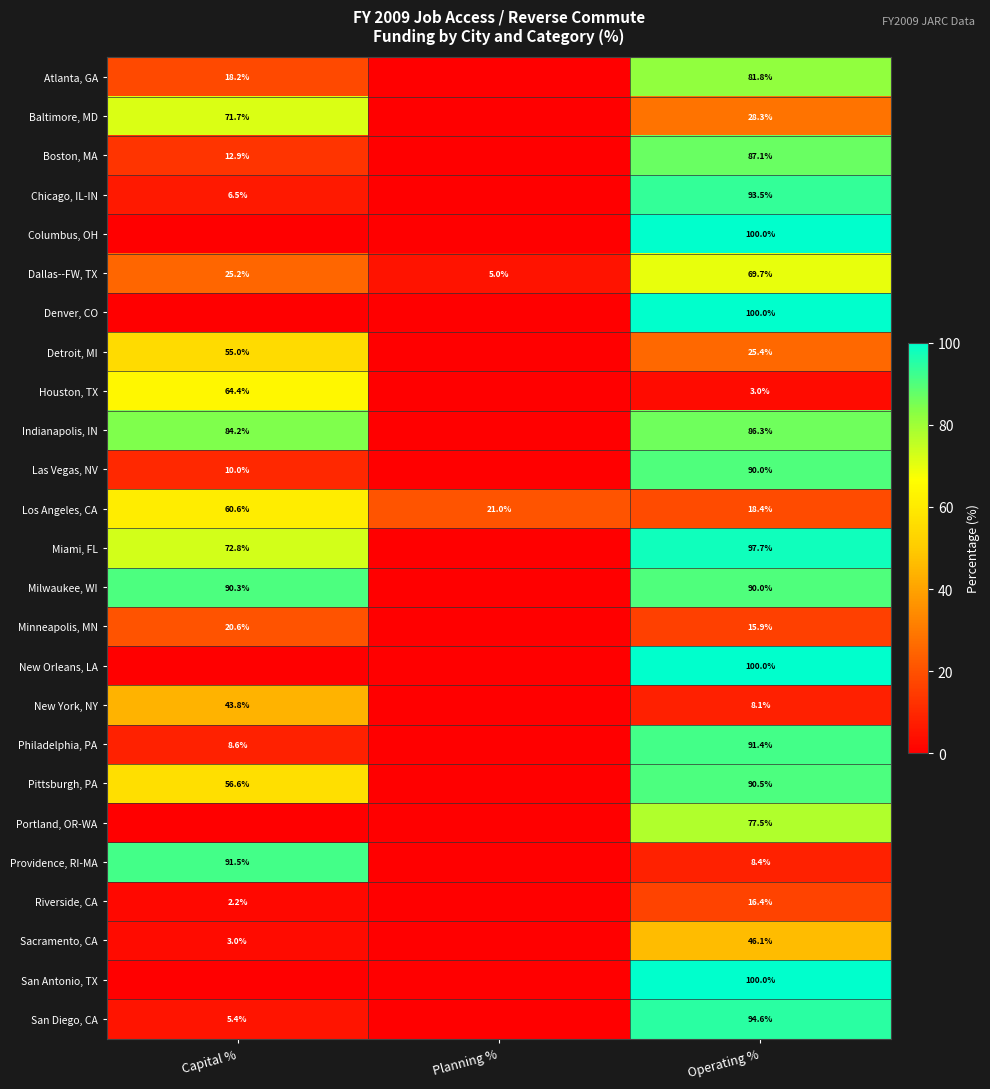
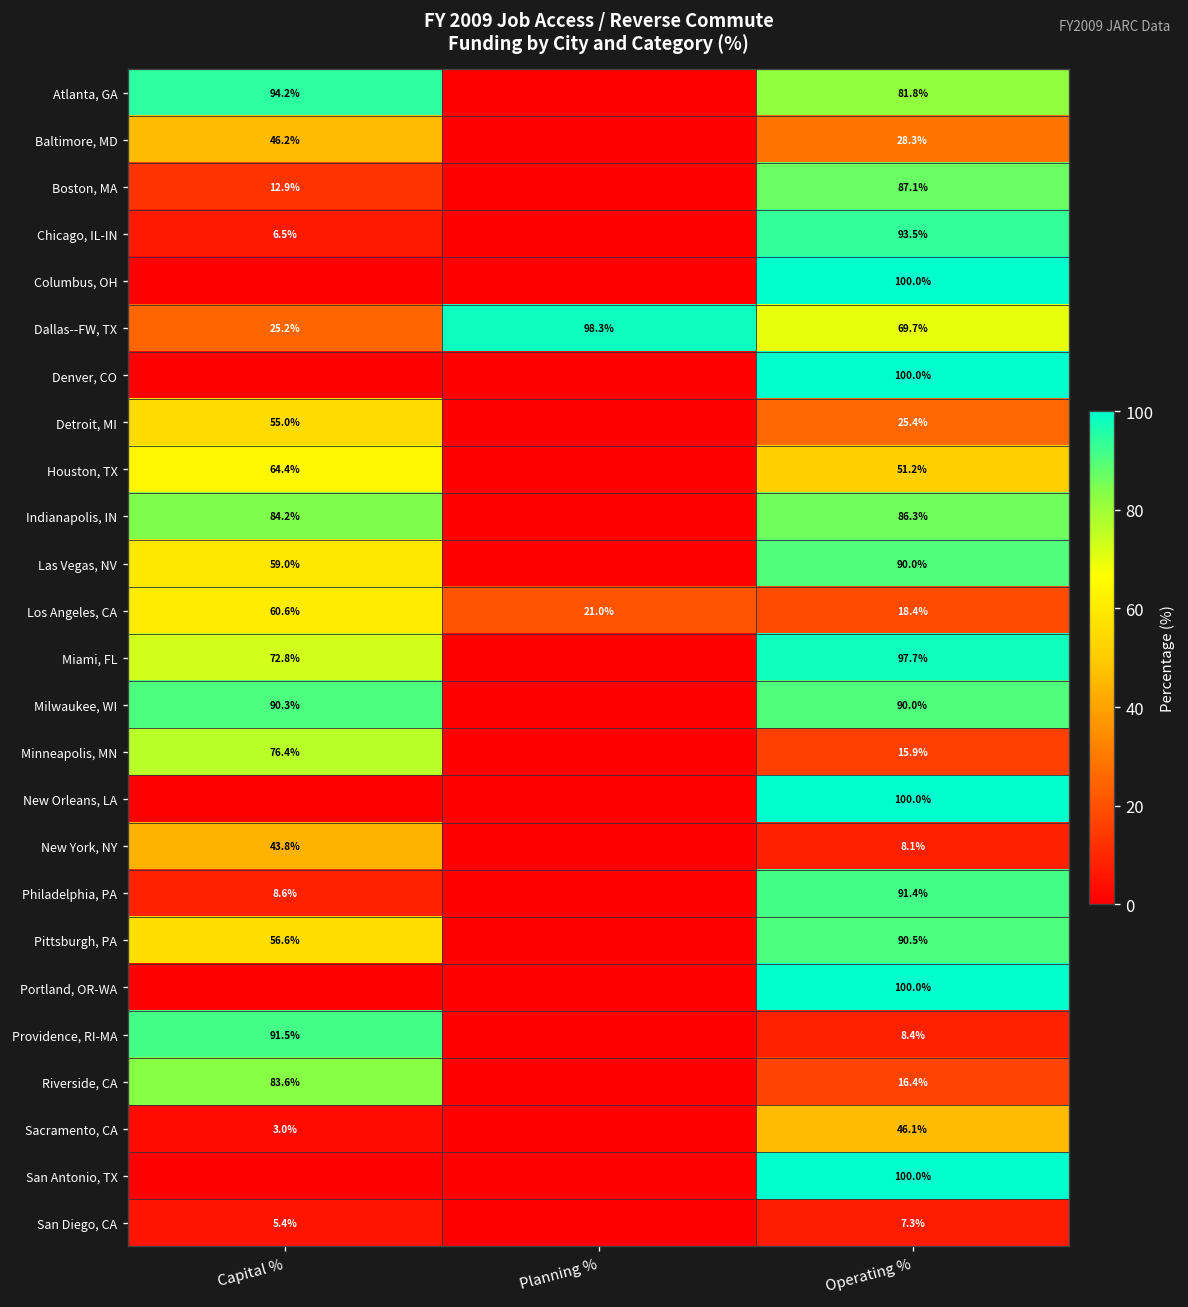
Atlanta, GA, Capital %: 18.2% -> 94.2%
Baltimore, MD, Capital %: 71.7% -> 46.2%
Dallas--FW, TX, Planning %: 5.0% -> 98.3%
Houston, TX, Operating %: 3.0% -> 51.2%
Las Vegas, NV, Capital %: 10.0% -> 59.0%
Minneapolis, MN, Capital %: 20.6% -> 76.4%
Portland, OR-WA, Operating %: 77.5% -> 100.0%
Riverside, CA, Capital %: 2.2% -> 83.6%
San Diego, CA, Operating %: 94.6% -> 7.3%
